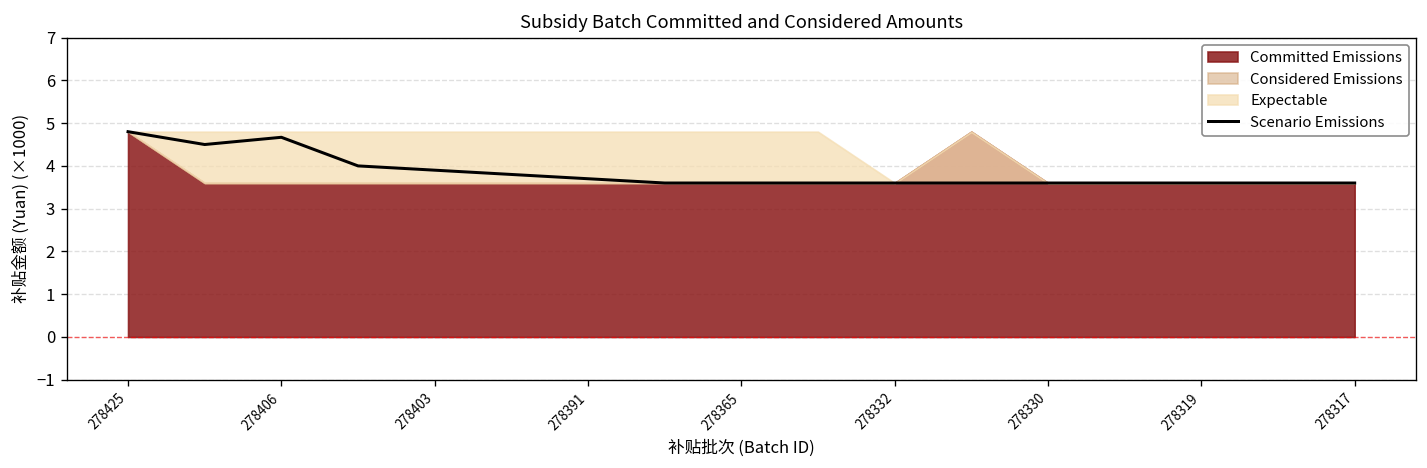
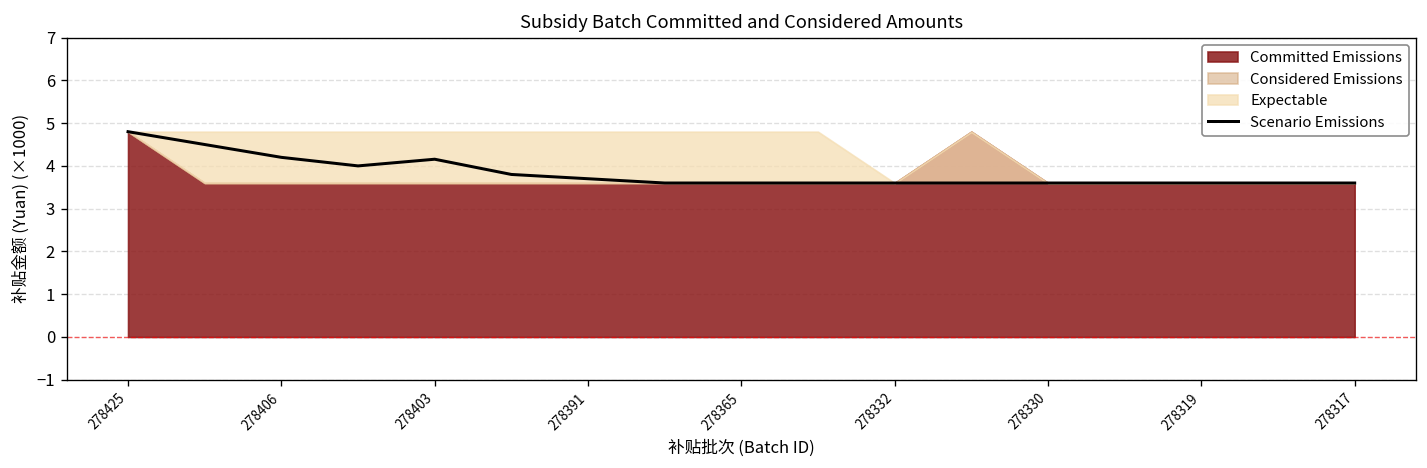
Scenario Emissions, 278406: 4.7 -> 4.2
Scenario Emissions, 278403: 3.9 -> 4.2
